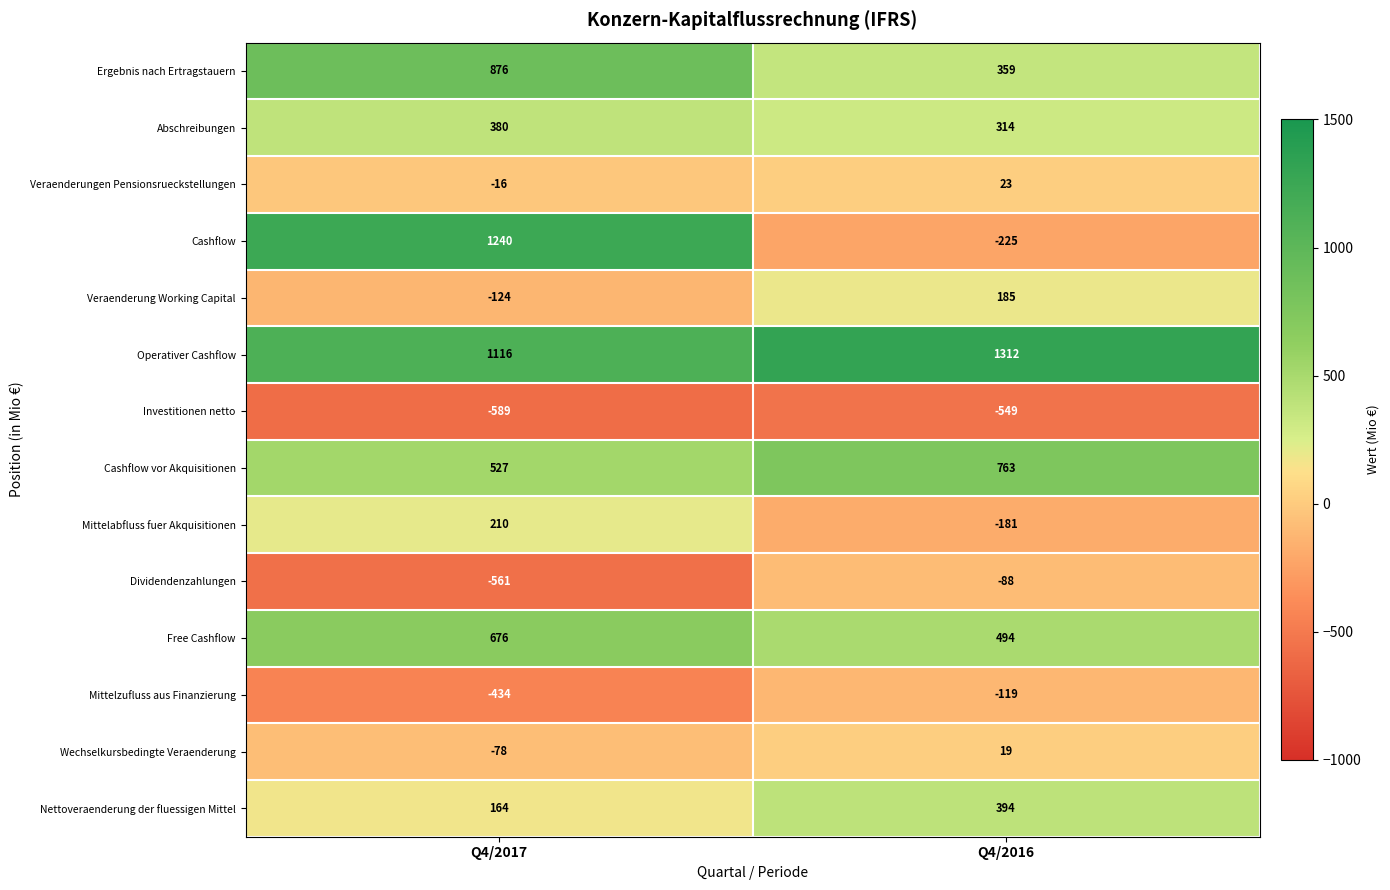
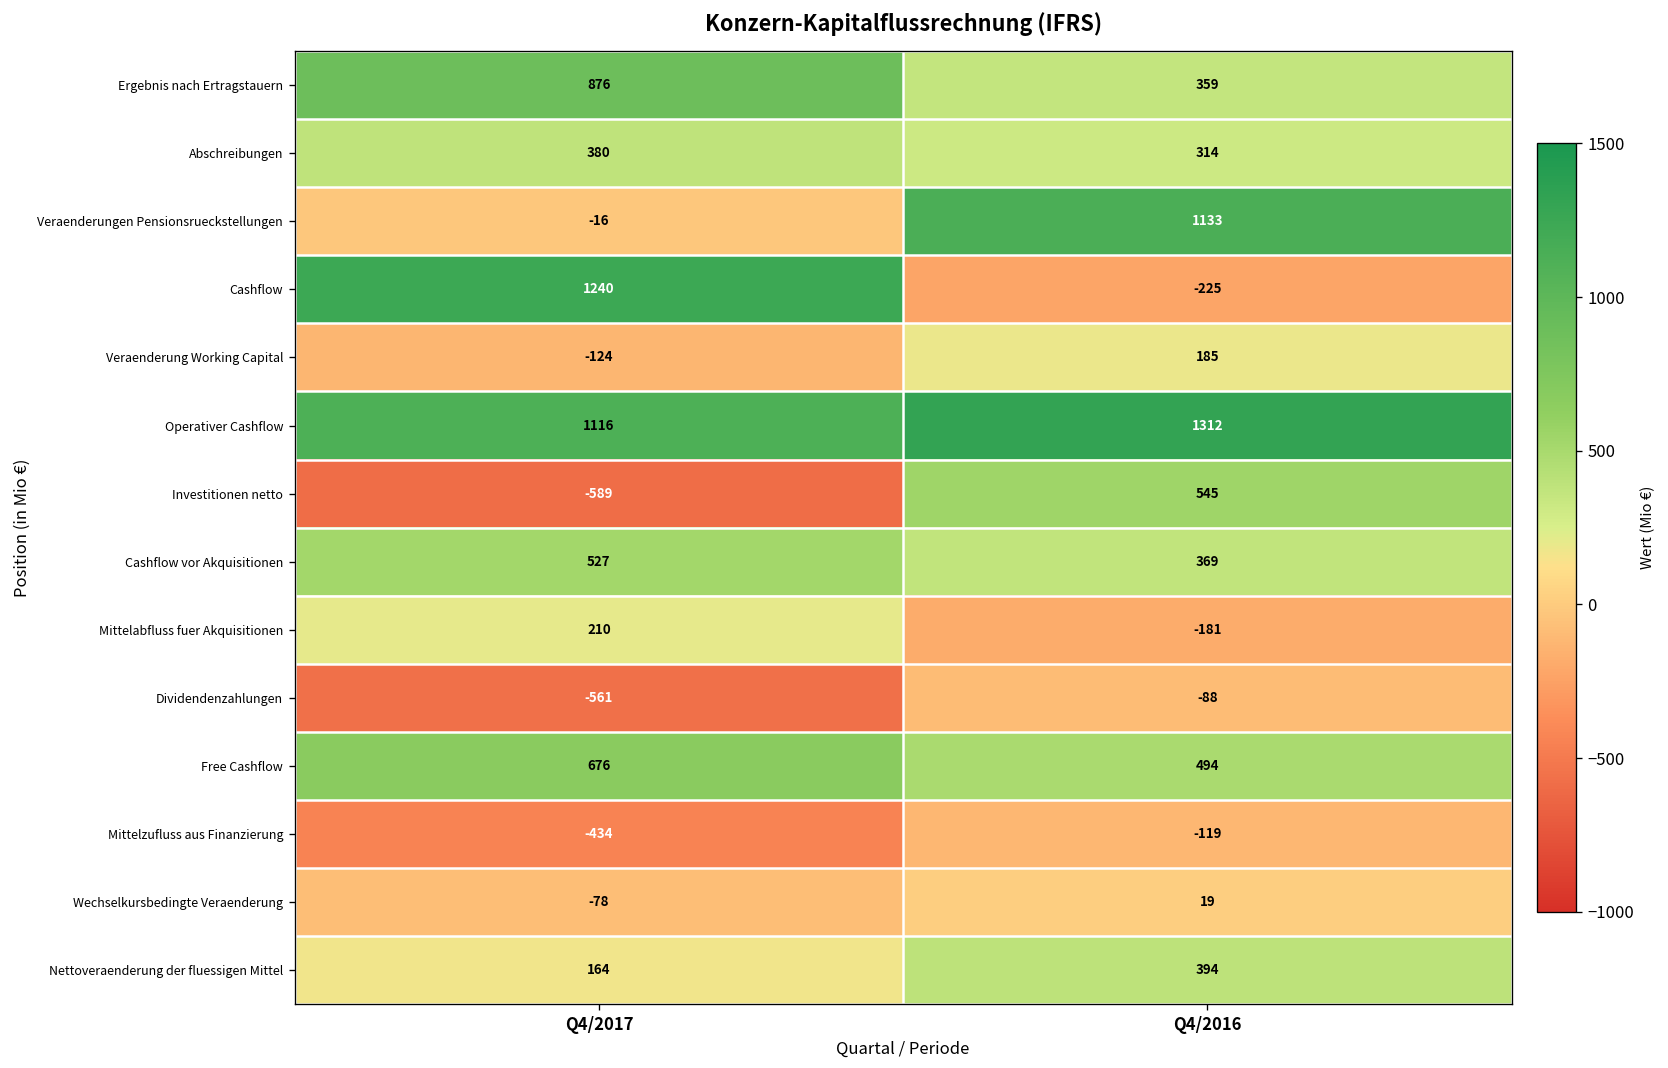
Veraenderungen Pensionsrueckstellungen, Q4/2016: 23 -> 1133
Investitionen netto, Q4/2016: -549 -> 545
Cashflow vor Akquisitionen, Q4/2016: 763 -> 369
